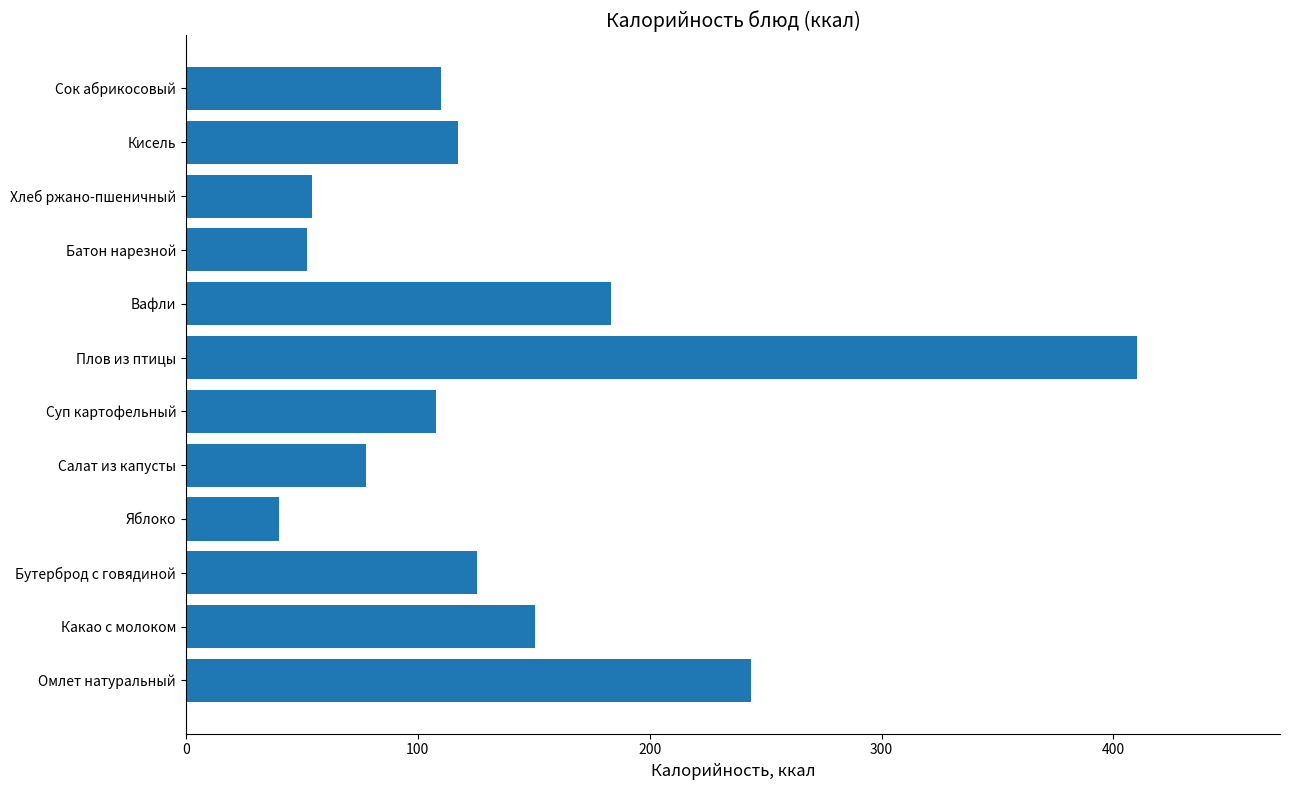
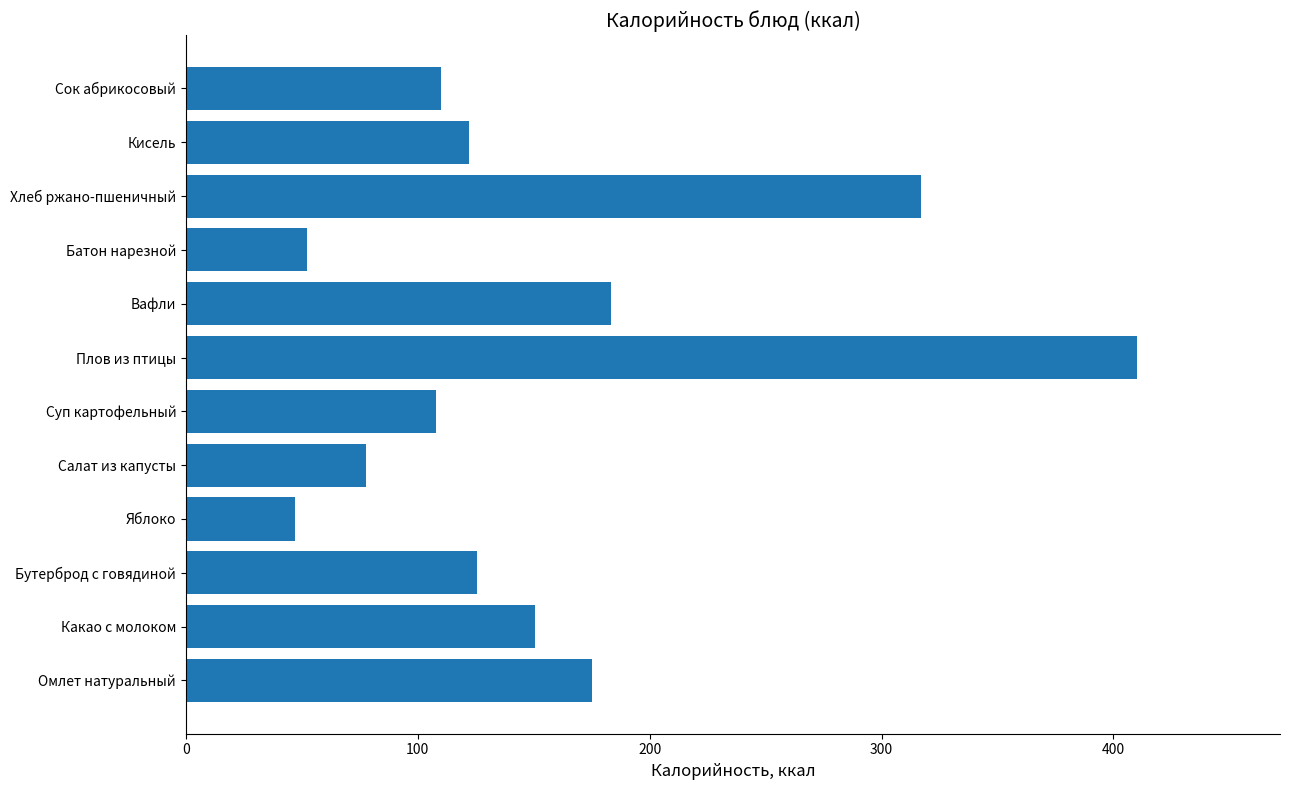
Кисель: 117 -> 122
Хлеб ржано-пшеничный: 54 -> 317
Яблоко: 40 -> 47
Омлет натуральный: 244 -> 175
